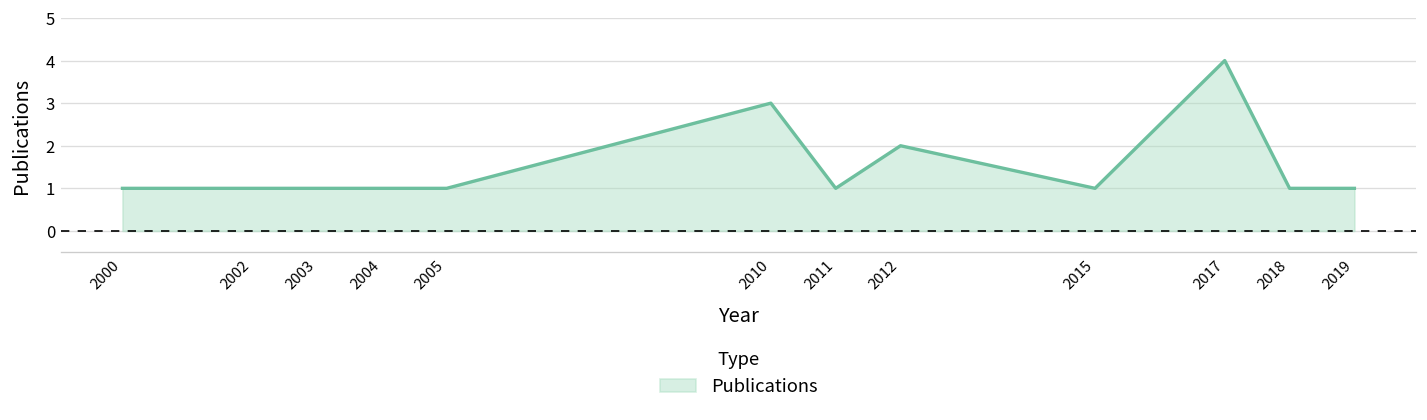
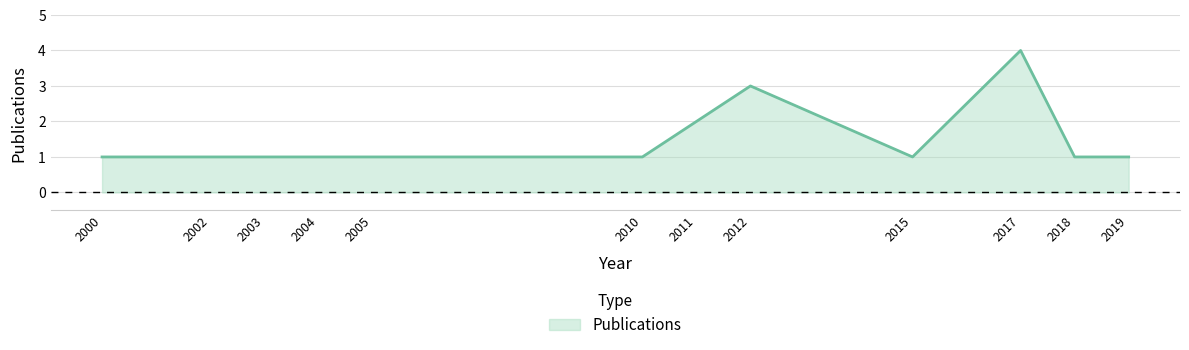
2010: 3 -> 1
2011: 1 -> 2
2012: 2 -> 3
